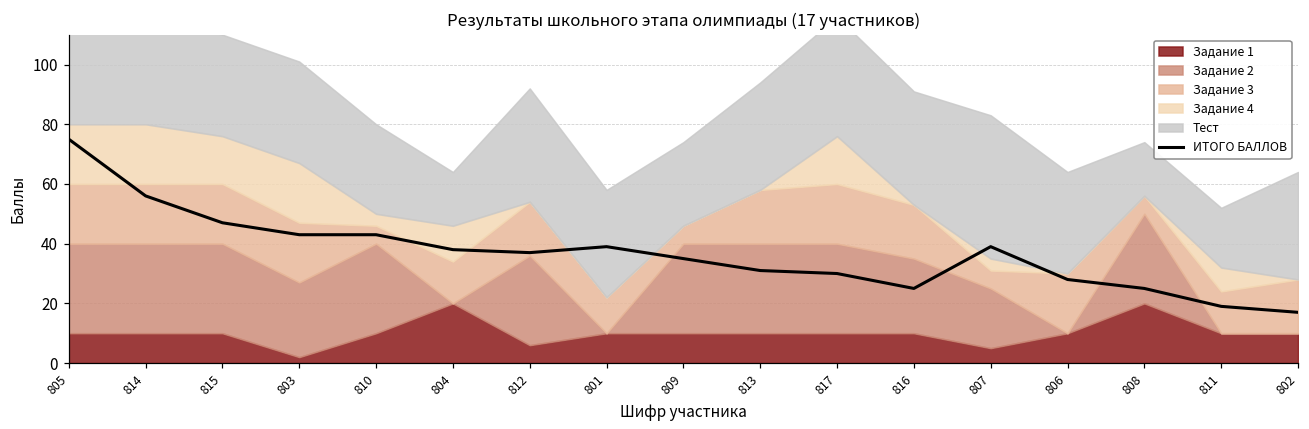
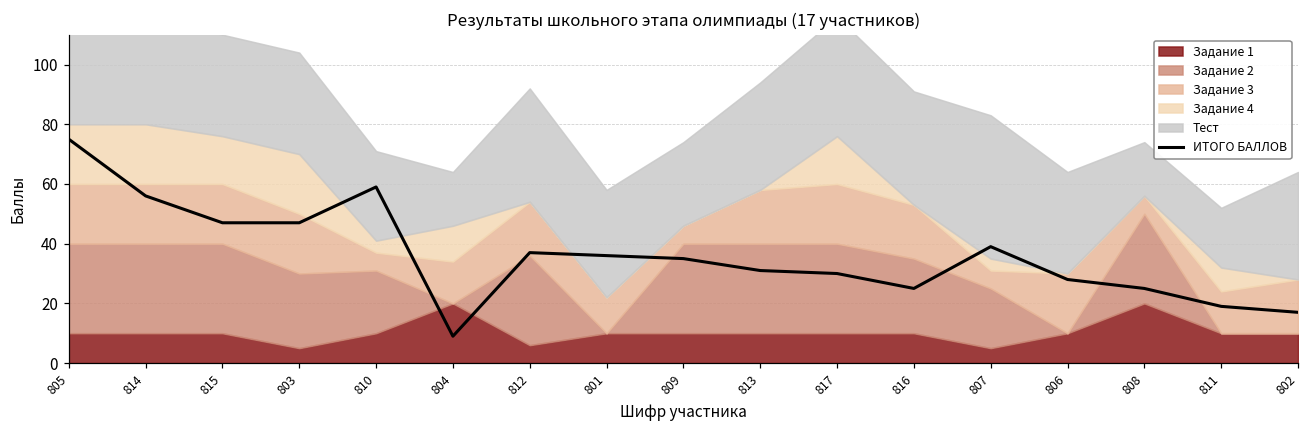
ИТОГО БАЛЛОВ, 803: 43 -> 47
Задание 1, 803: 2 -> 5
ИТОГО БАЛЛОВ, 810: 43 -> 59
Задание 2, 810: 30 -> 21
ИТОГО БАЛЛОВ, 804: 38 -> 9
ИТОГО БАЛЛОВ, 801: 39 -> 36
